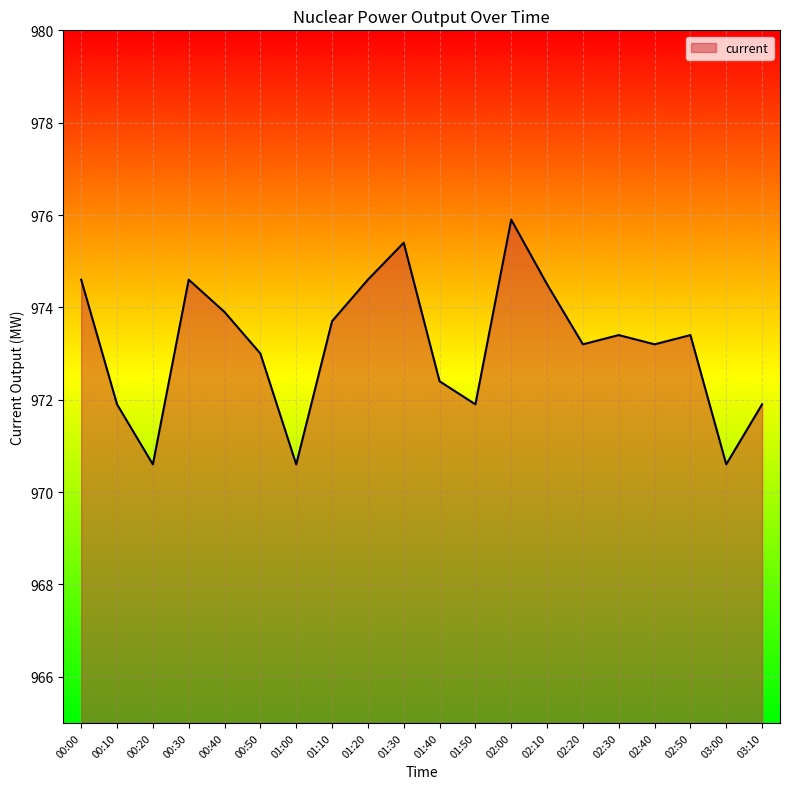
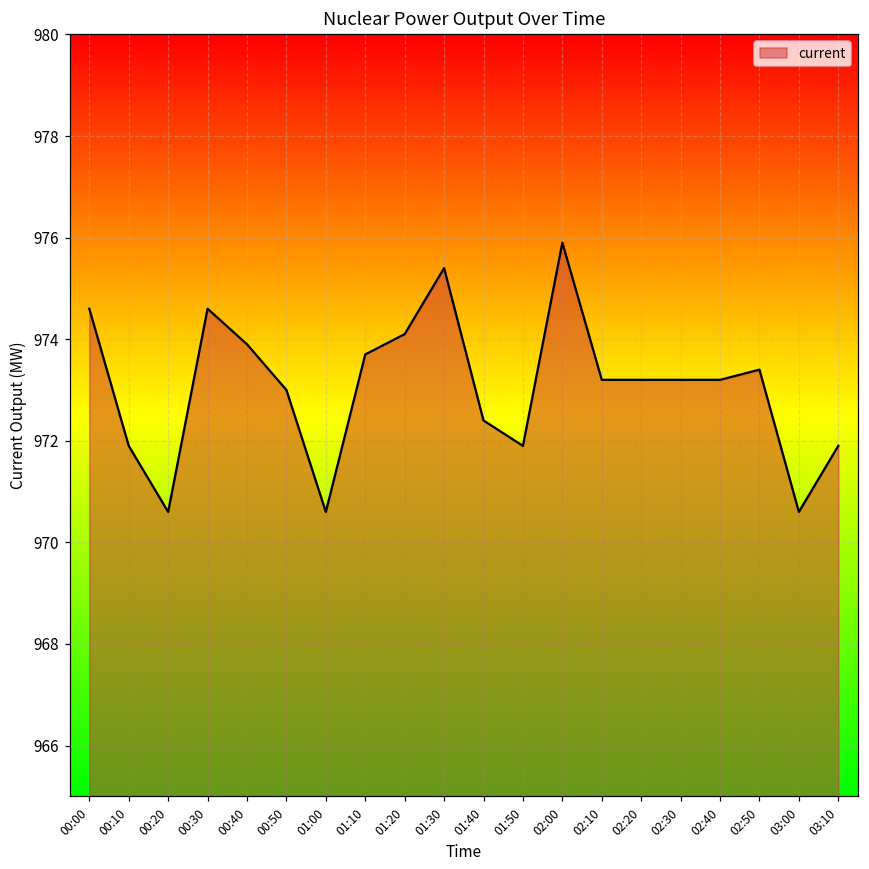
01:20: 974.6 -> 974.1
02:10: 974.5 -> 973.2
02:30: 973.4 -> 973.2
